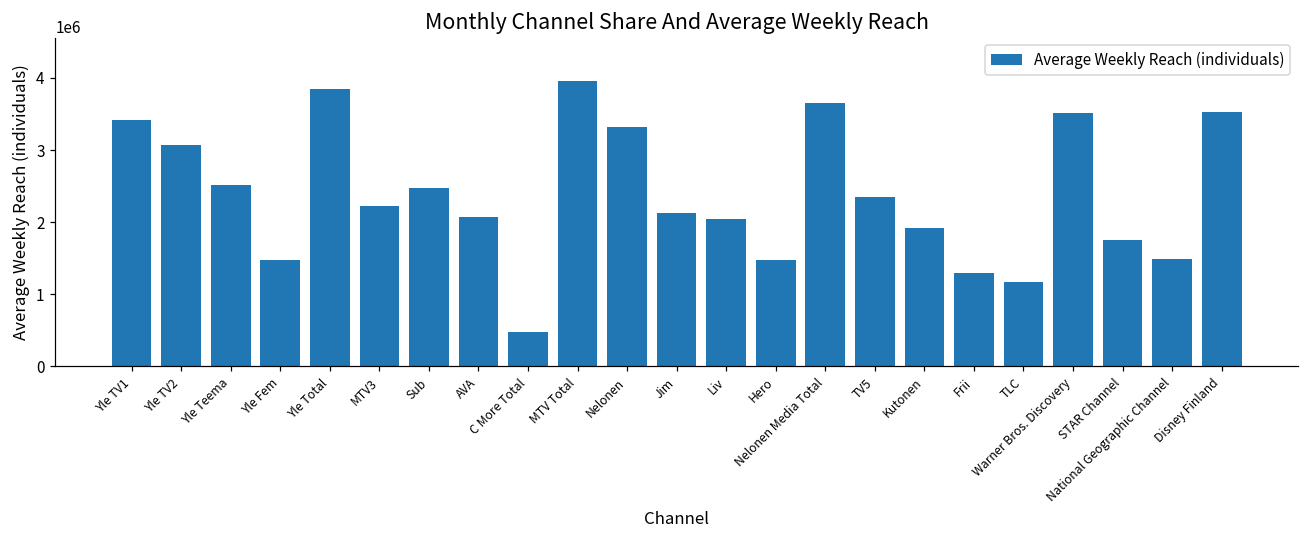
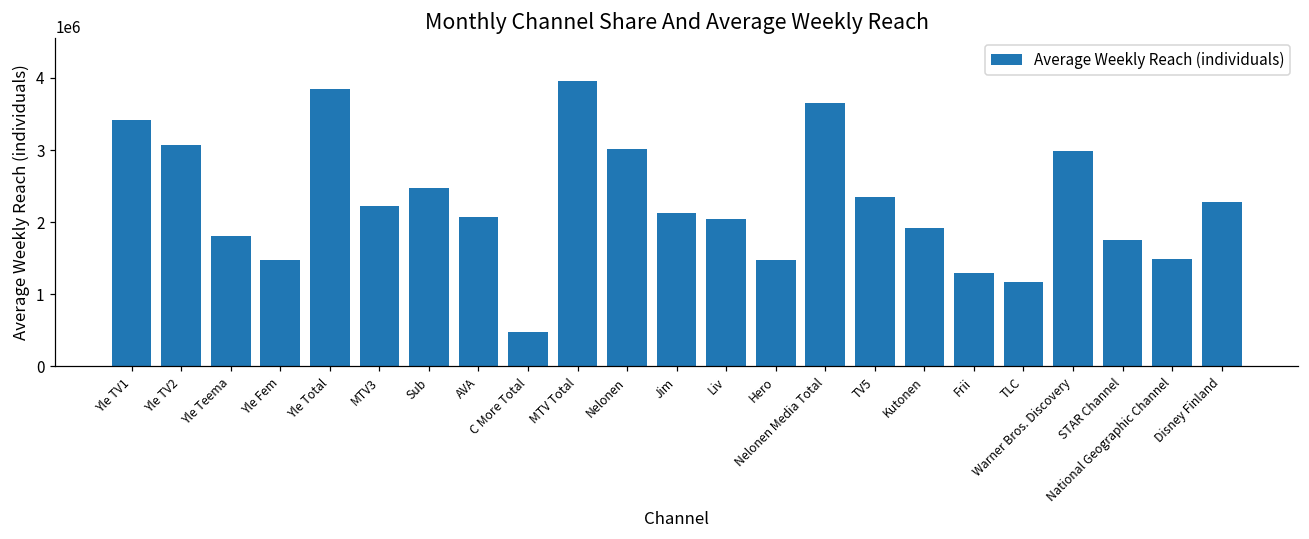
Yle Teema: 2500000 -> 1800000
Nelonen: 3300000 -> 3000000
Warner Bros. Discovery: 3500000 -> 3000000
Disney Finland: 3500000 -> 2300000
